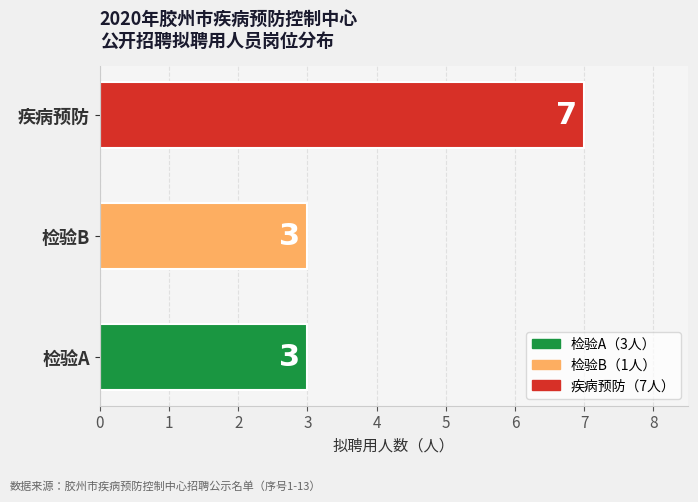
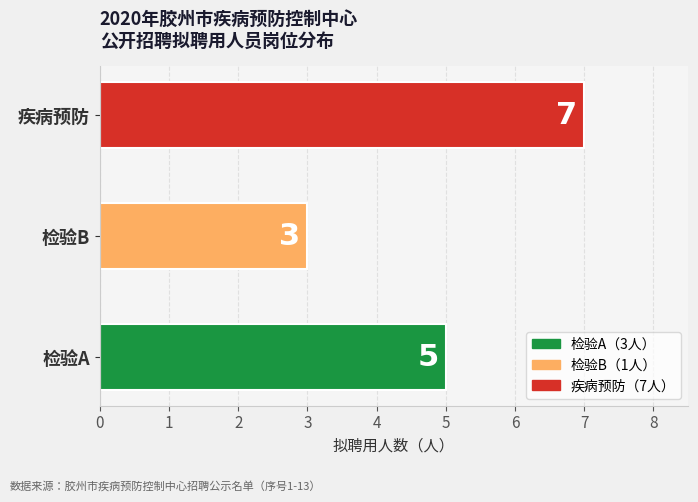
检验A: 3 -> 5
